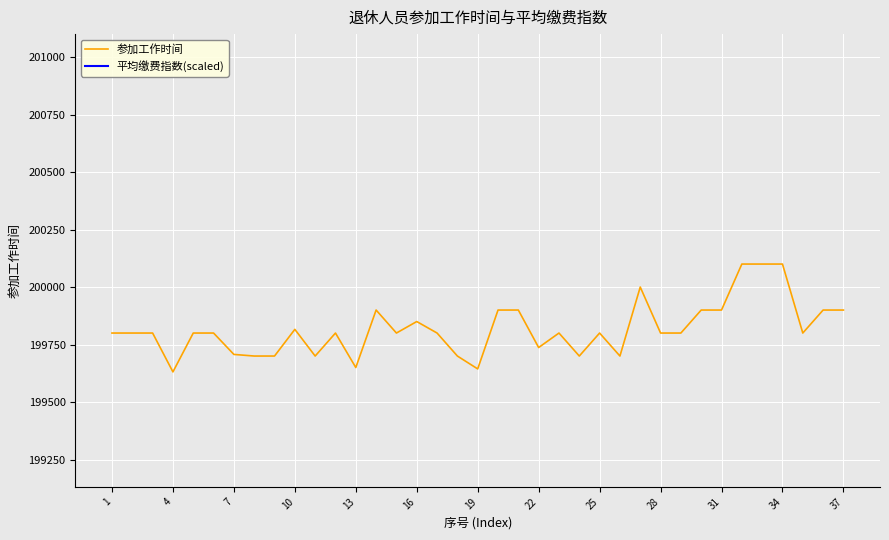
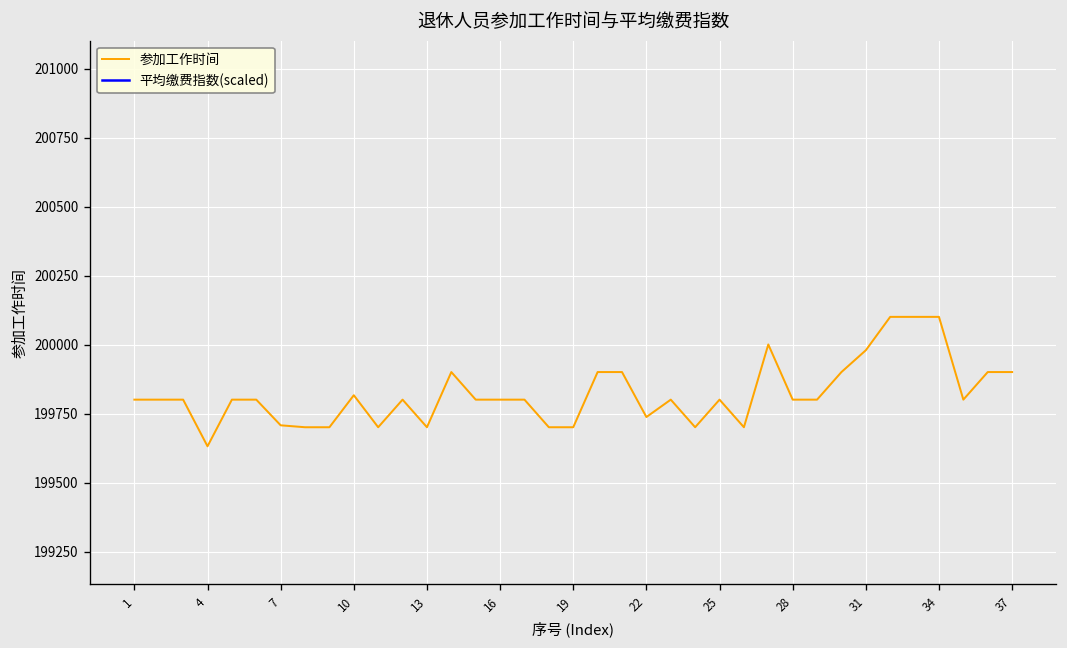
参加工作时间, 13: 199650 -> 199700
参加工作时间, 16: 199850 -> 199800
参加工作时间, 19: 199650 -> 199700
参加工作时间, 31: 199900 -> 199980
